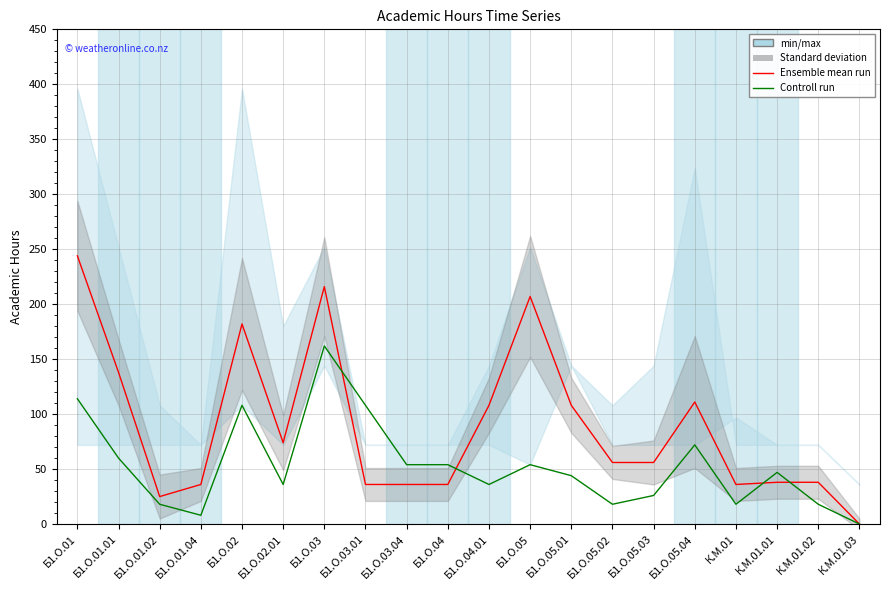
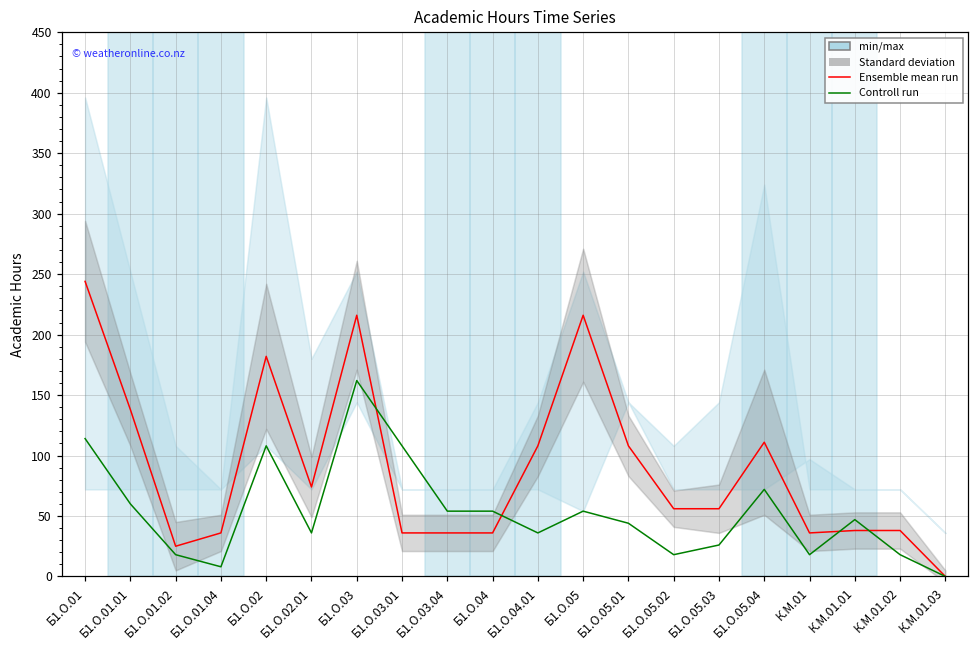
Ensemble mean run, Б1.О.05: 207 -> 216
